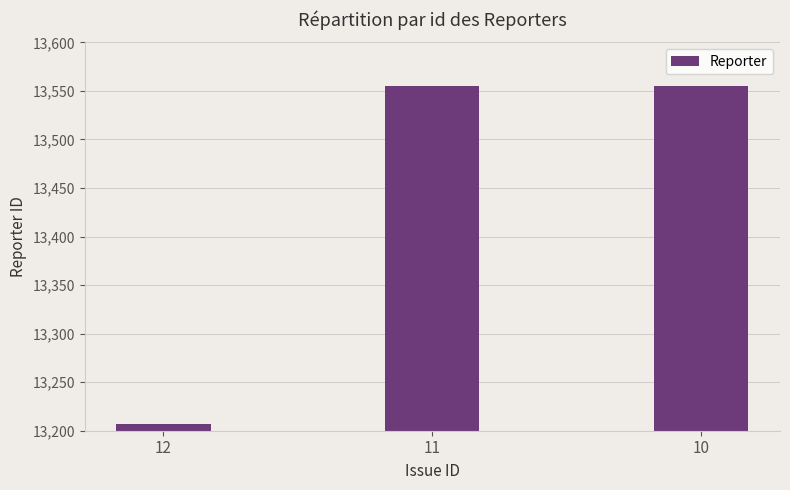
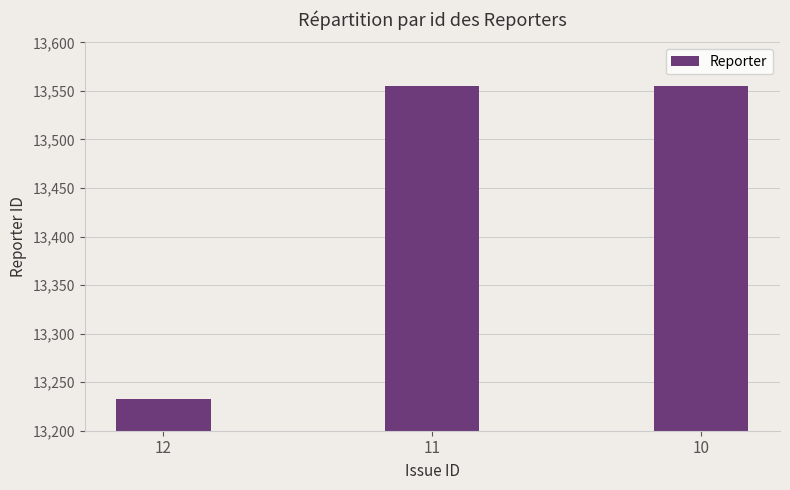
12: 13,210 -> 13,230
